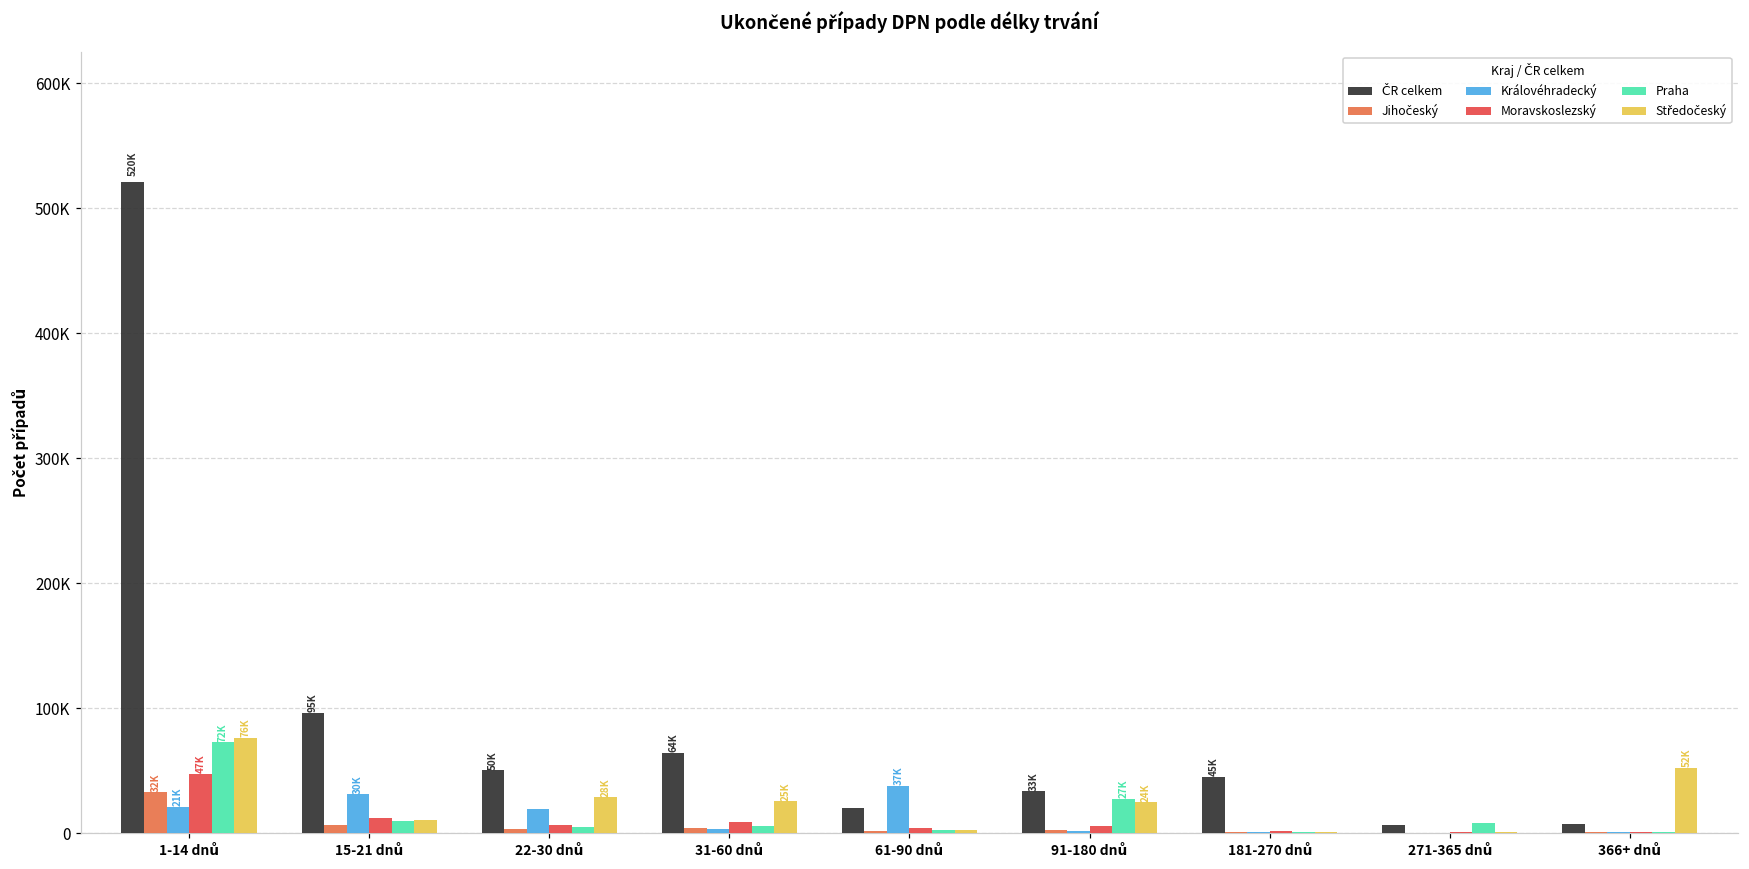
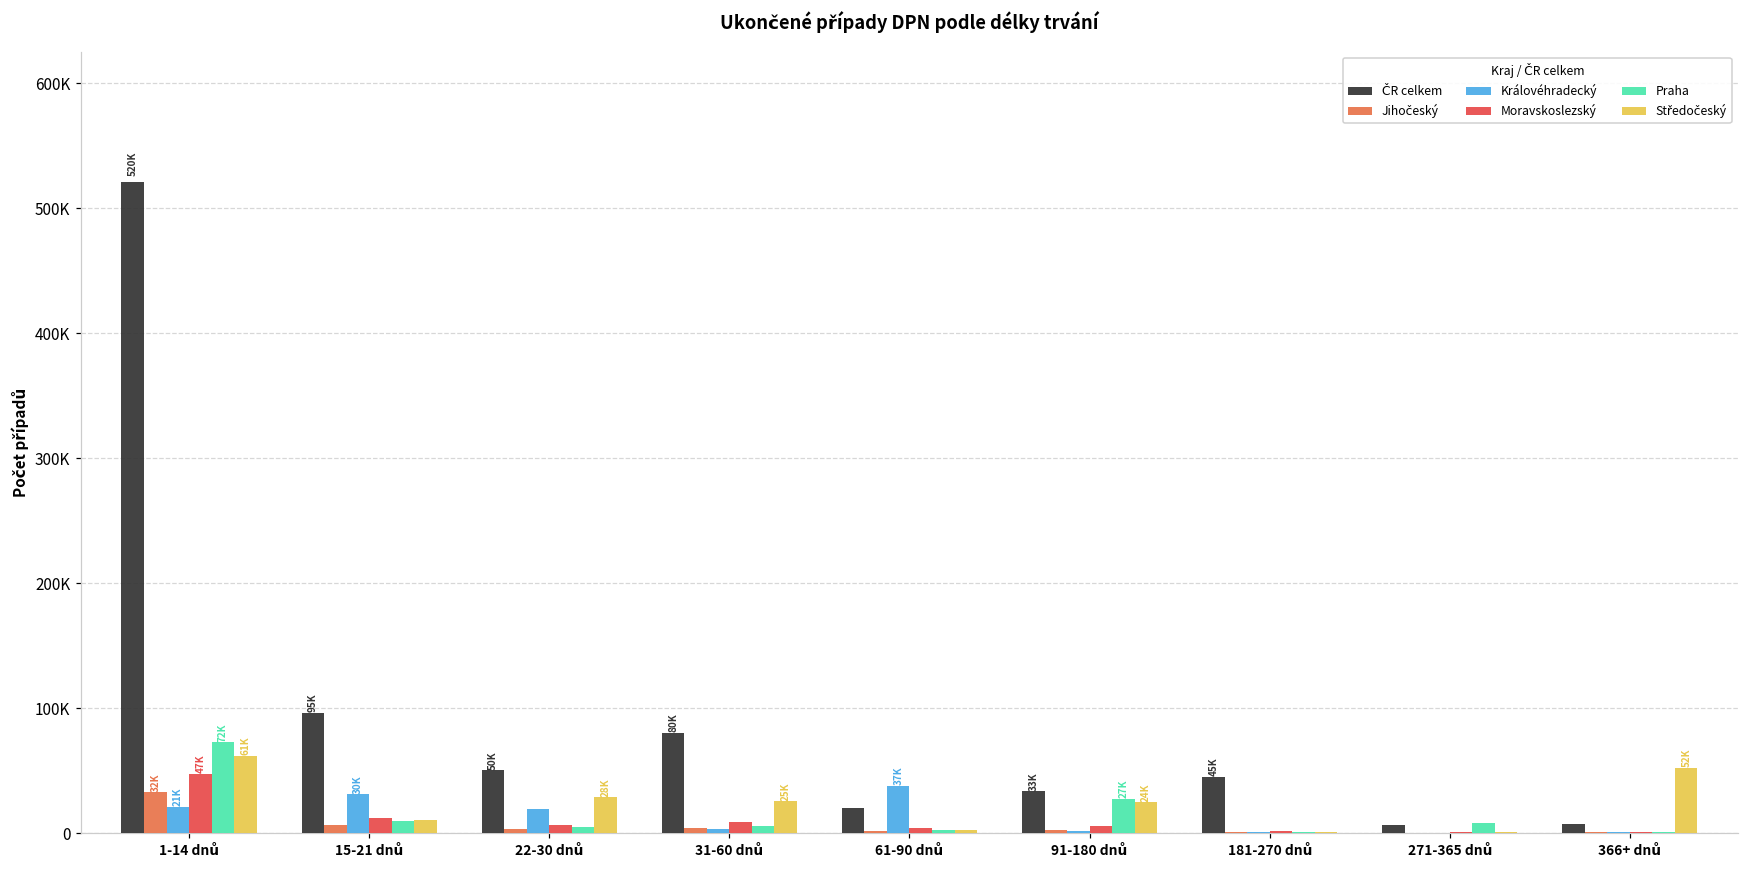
Středočeský, 1-14 dnů: 76K -> 61K
ČR celkem, 31-60 dnů: 64K -> 80K
